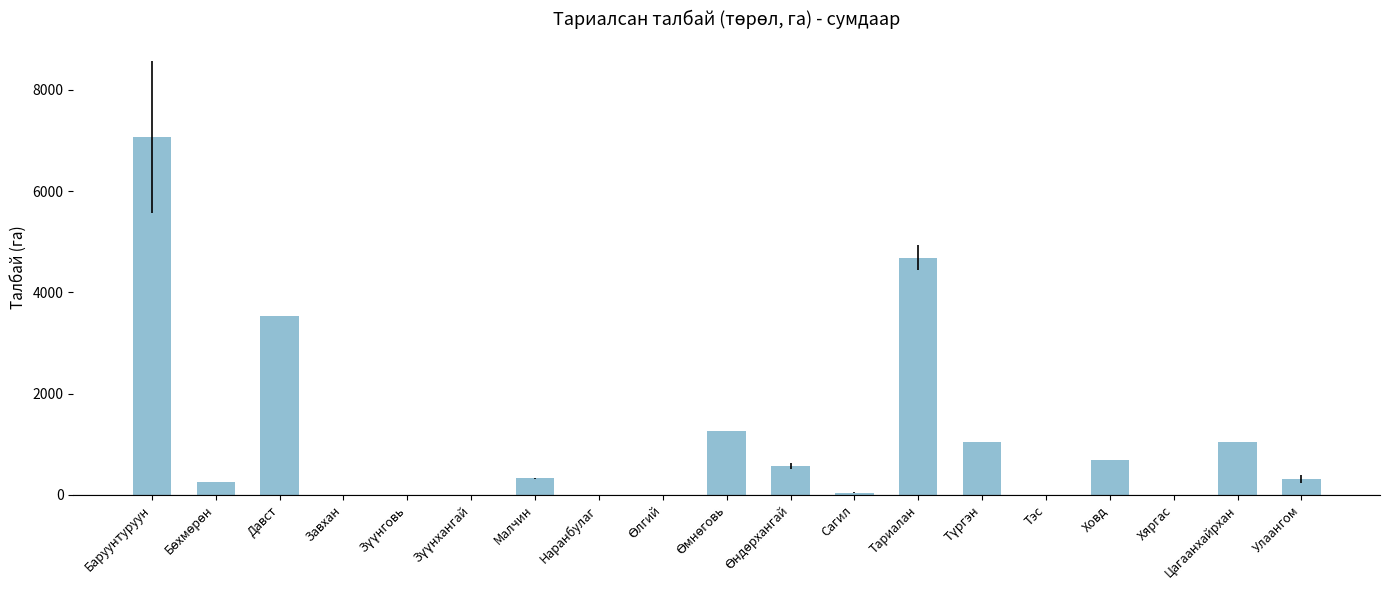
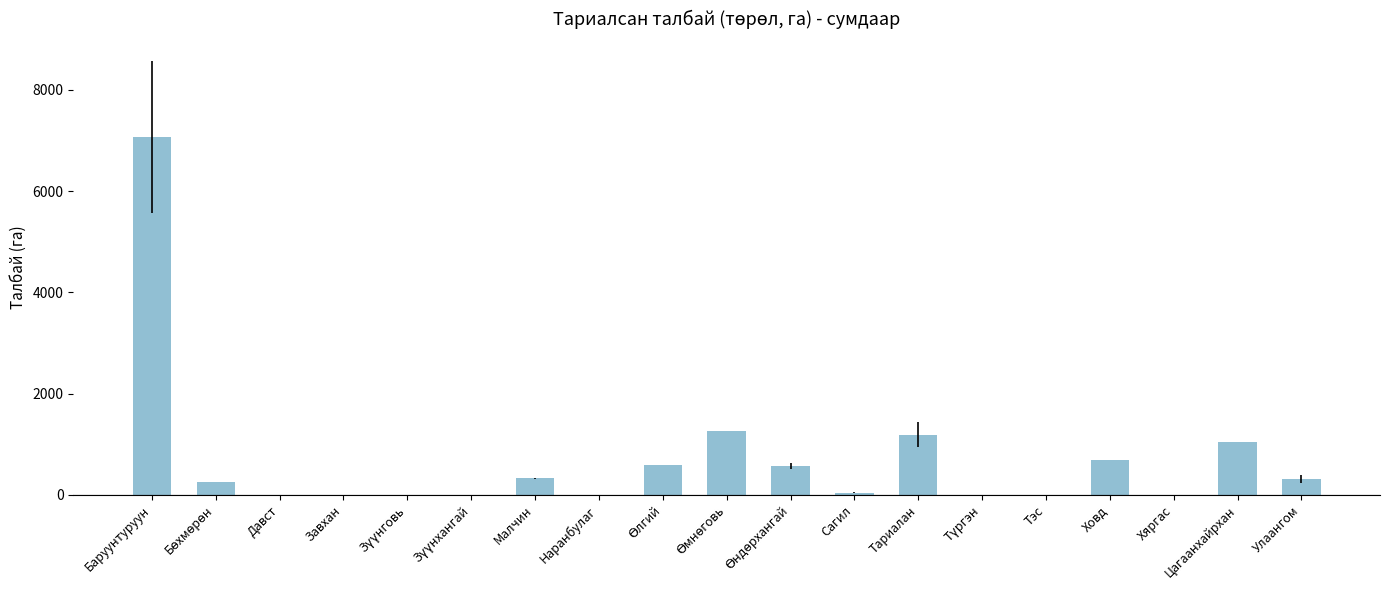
Давст: 3500 -> 0
Өлгий: 0 -> 600
Тариалан: 4700 -> 1200
Түргэн: 1000 -> 0
